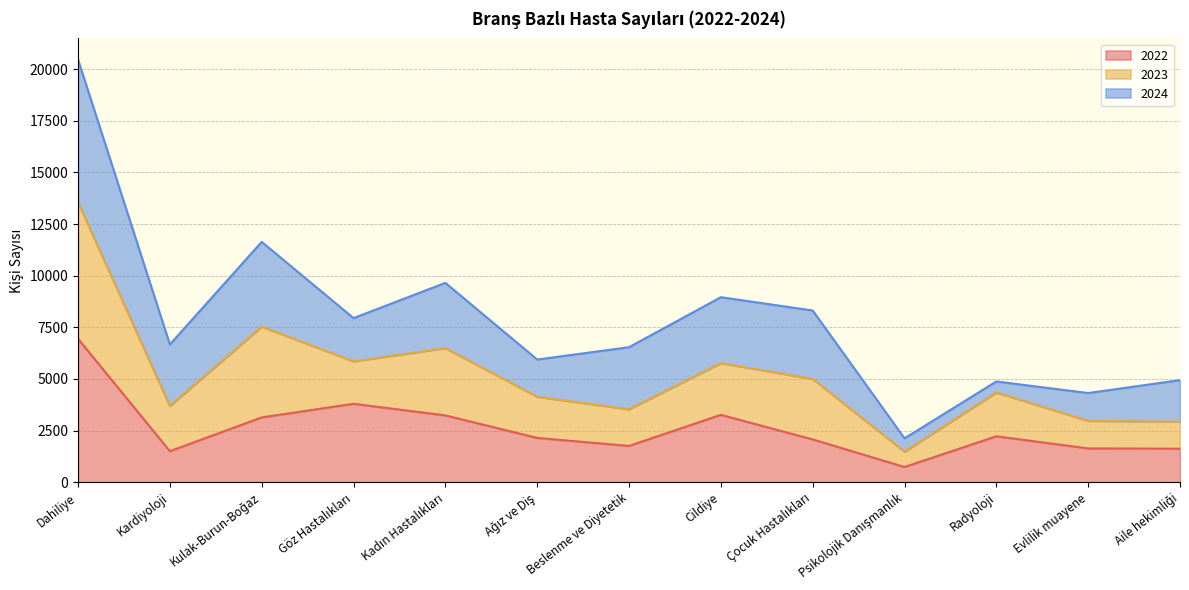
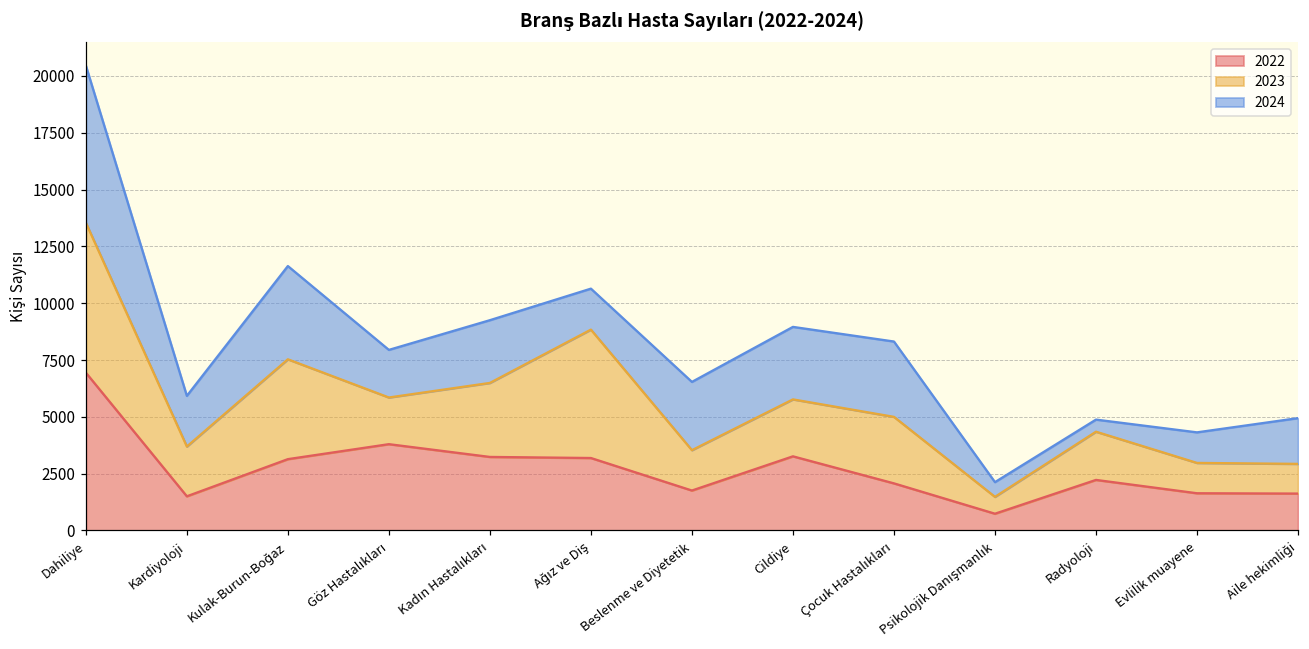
2024, Kardiyoloji: 3000 -> 2200
2024, Kadın Hastalıkları: 3200 -> 2800
2022, Ağız ve Diş: 2100 -> 3200
2023, Ağız ve Diş: 2000 -> 5700
